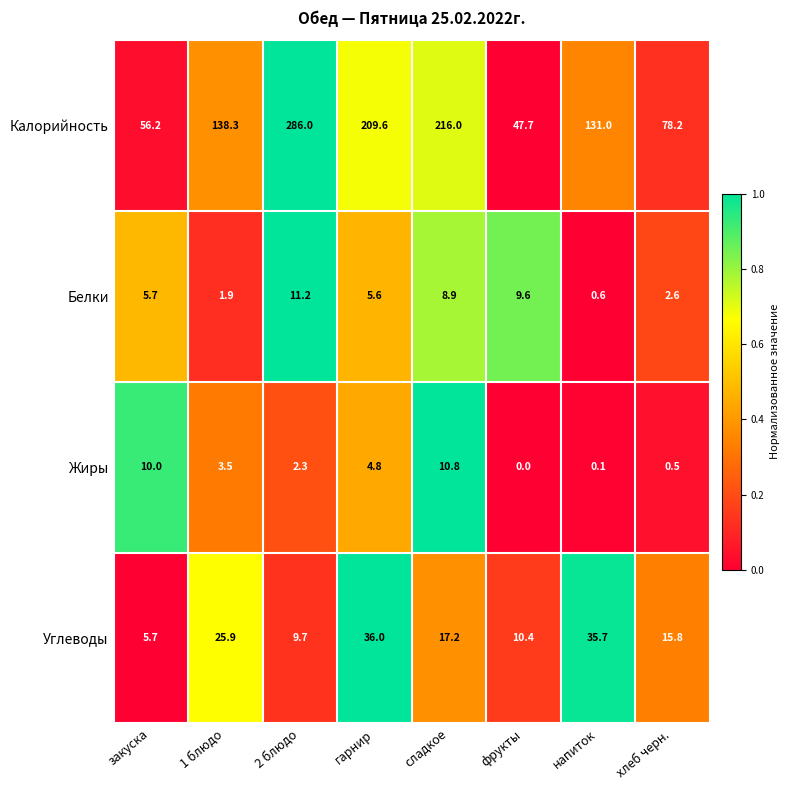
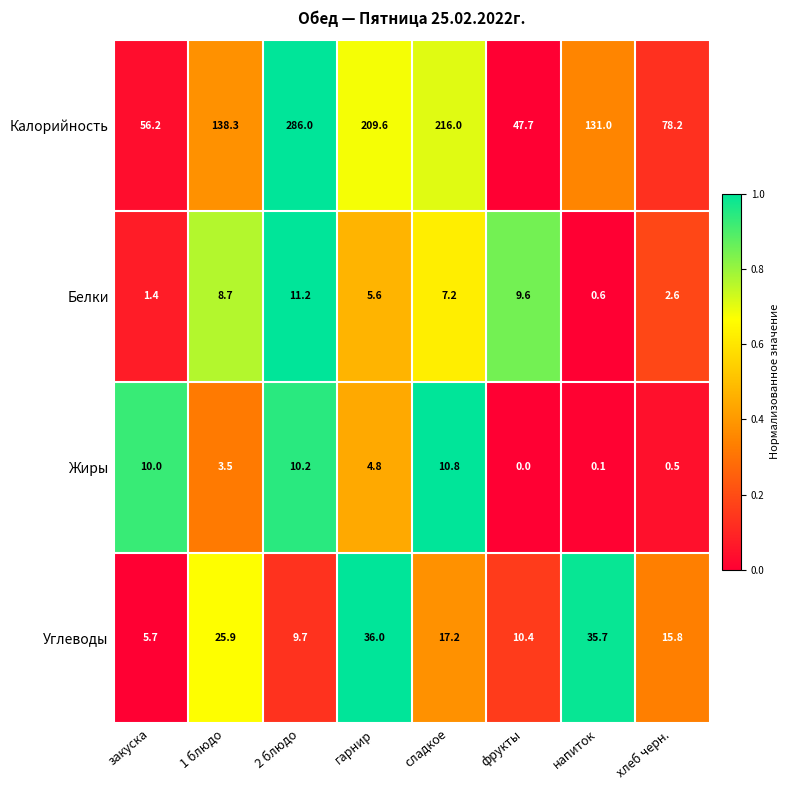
Белки, закуска: 5.7 -> 1.4
Белки, 1 блюдо: 1.9 -> 8.7
Белки, сладкое: 8.9 -> 7.2
Жиры, 2 блюдо: 2.3 -> 10.2
